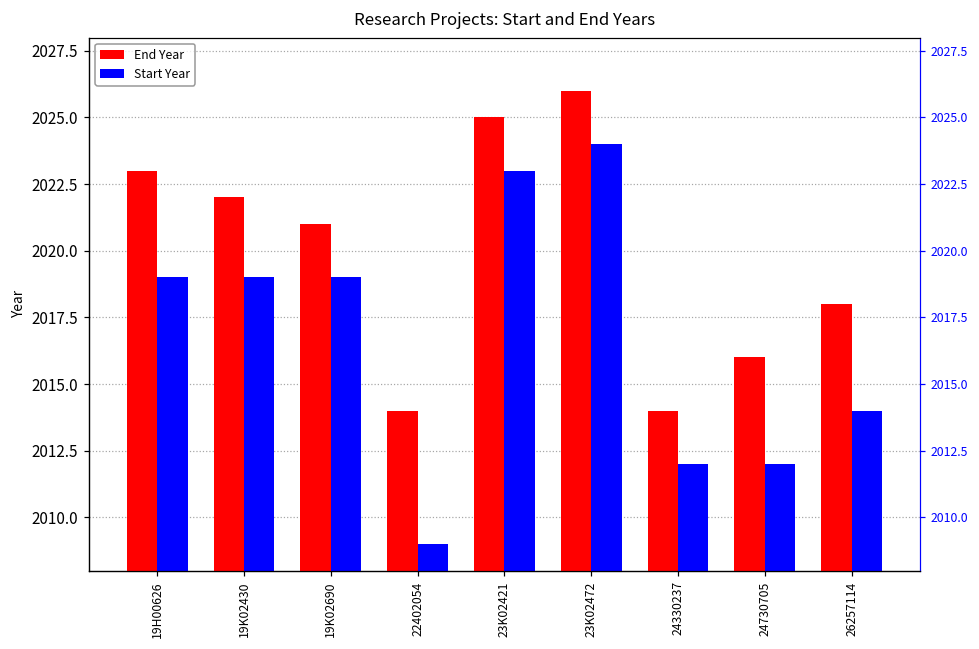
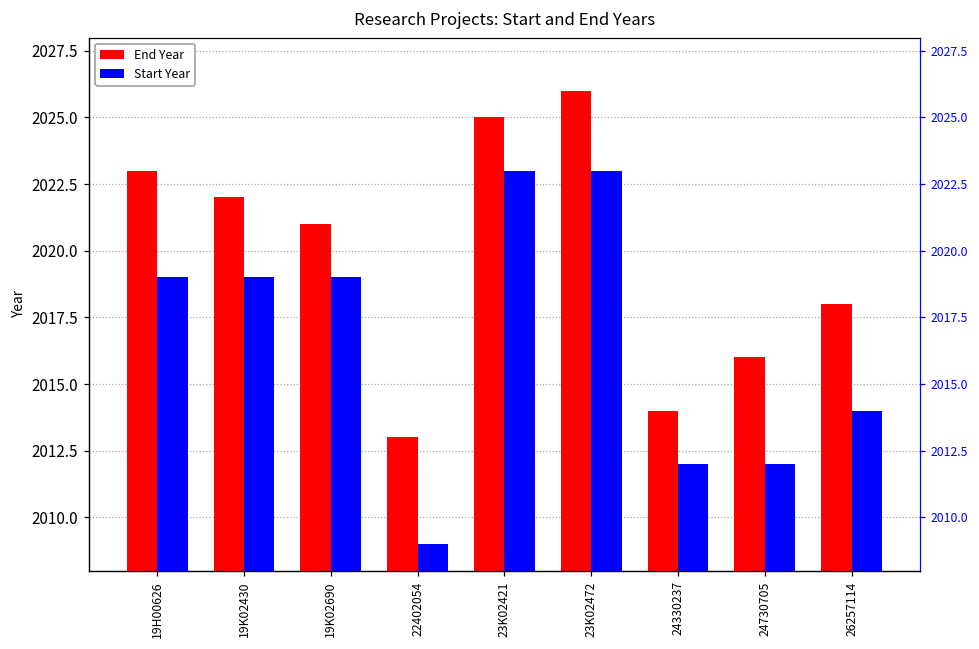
End Year, 22402054: 2014 -> 2013
Start Year, 23K02472: 2024 -> 2023
